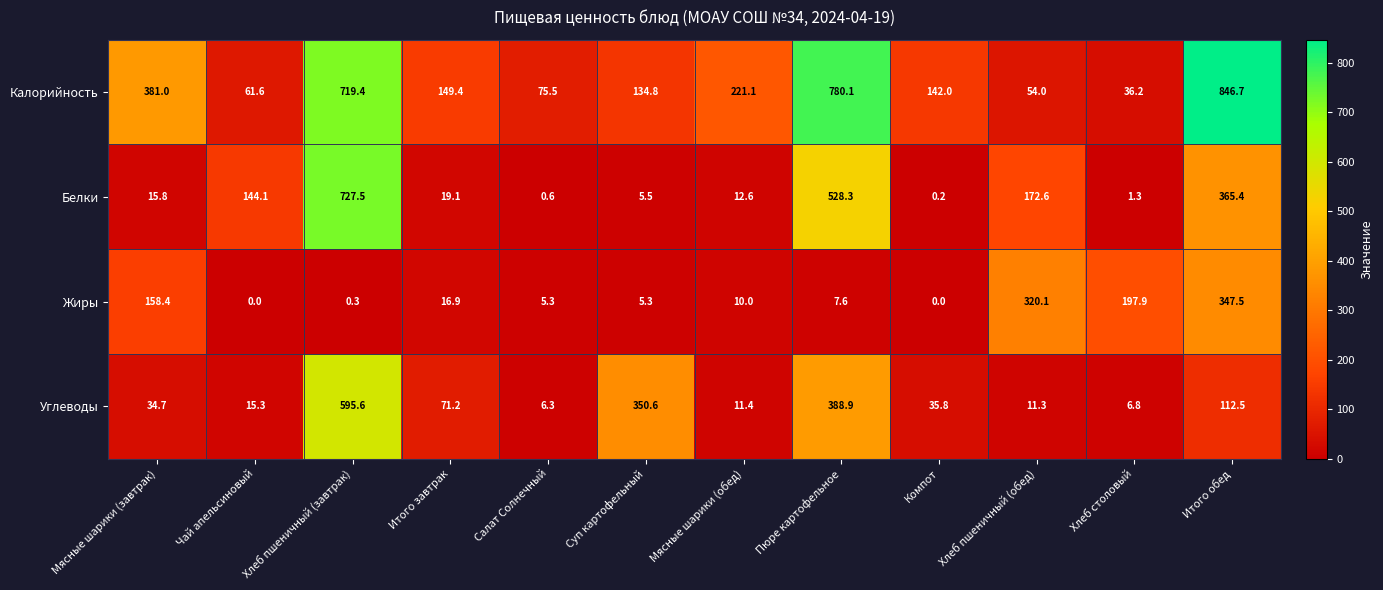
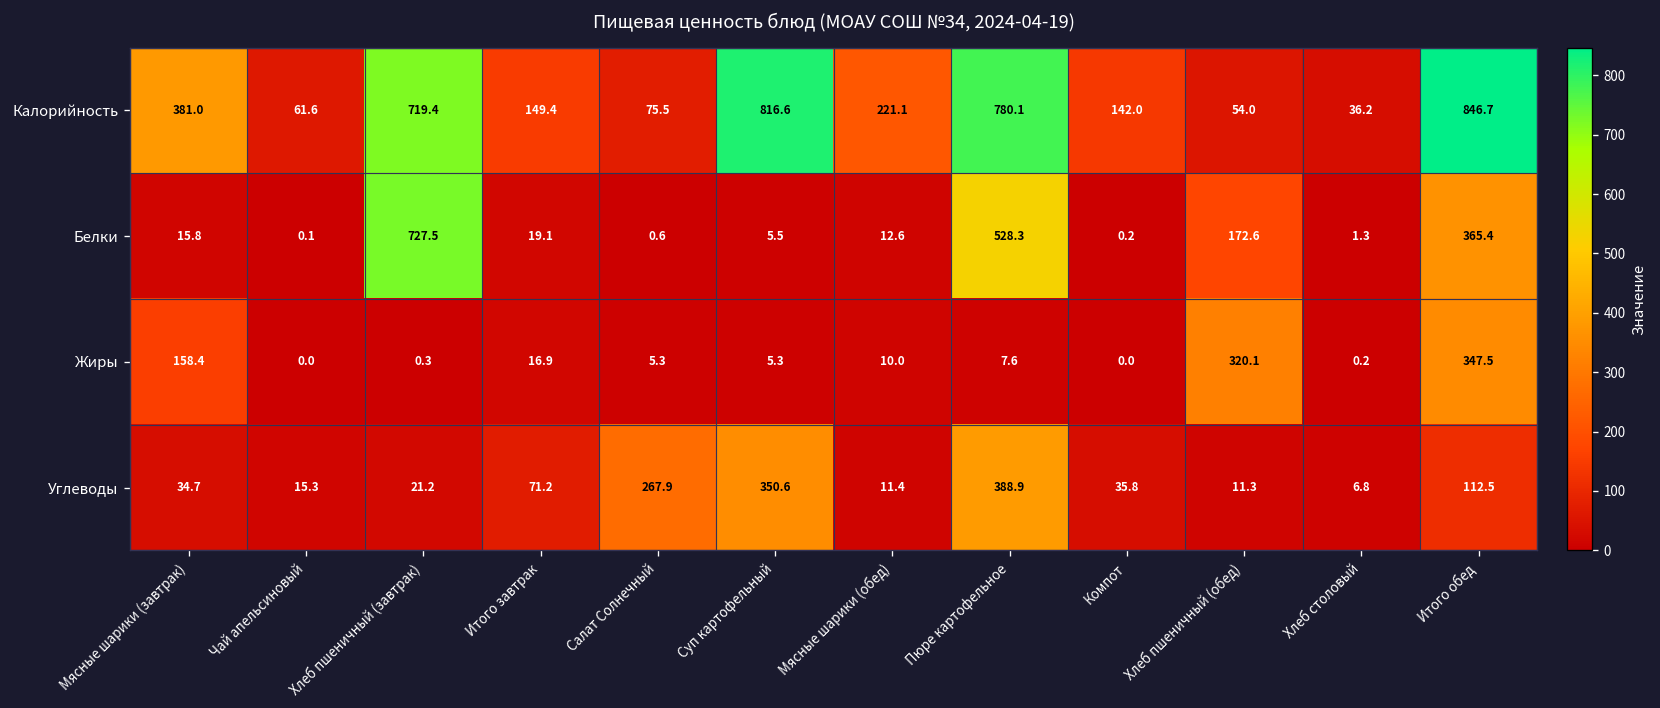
Калорийность, Суп картофельный: 134.8 -> 816.6
Белки, Чай апельсиновый: 144.1 -> 0.1
Жиры, Хлеб столовый: 197.9 -> 0.2
Углеводы, Хлеб пшеничный (завтрак): 595.6 -> 21.2
Углеводы, Салат Солнечный: 6.3 -> 267.9
